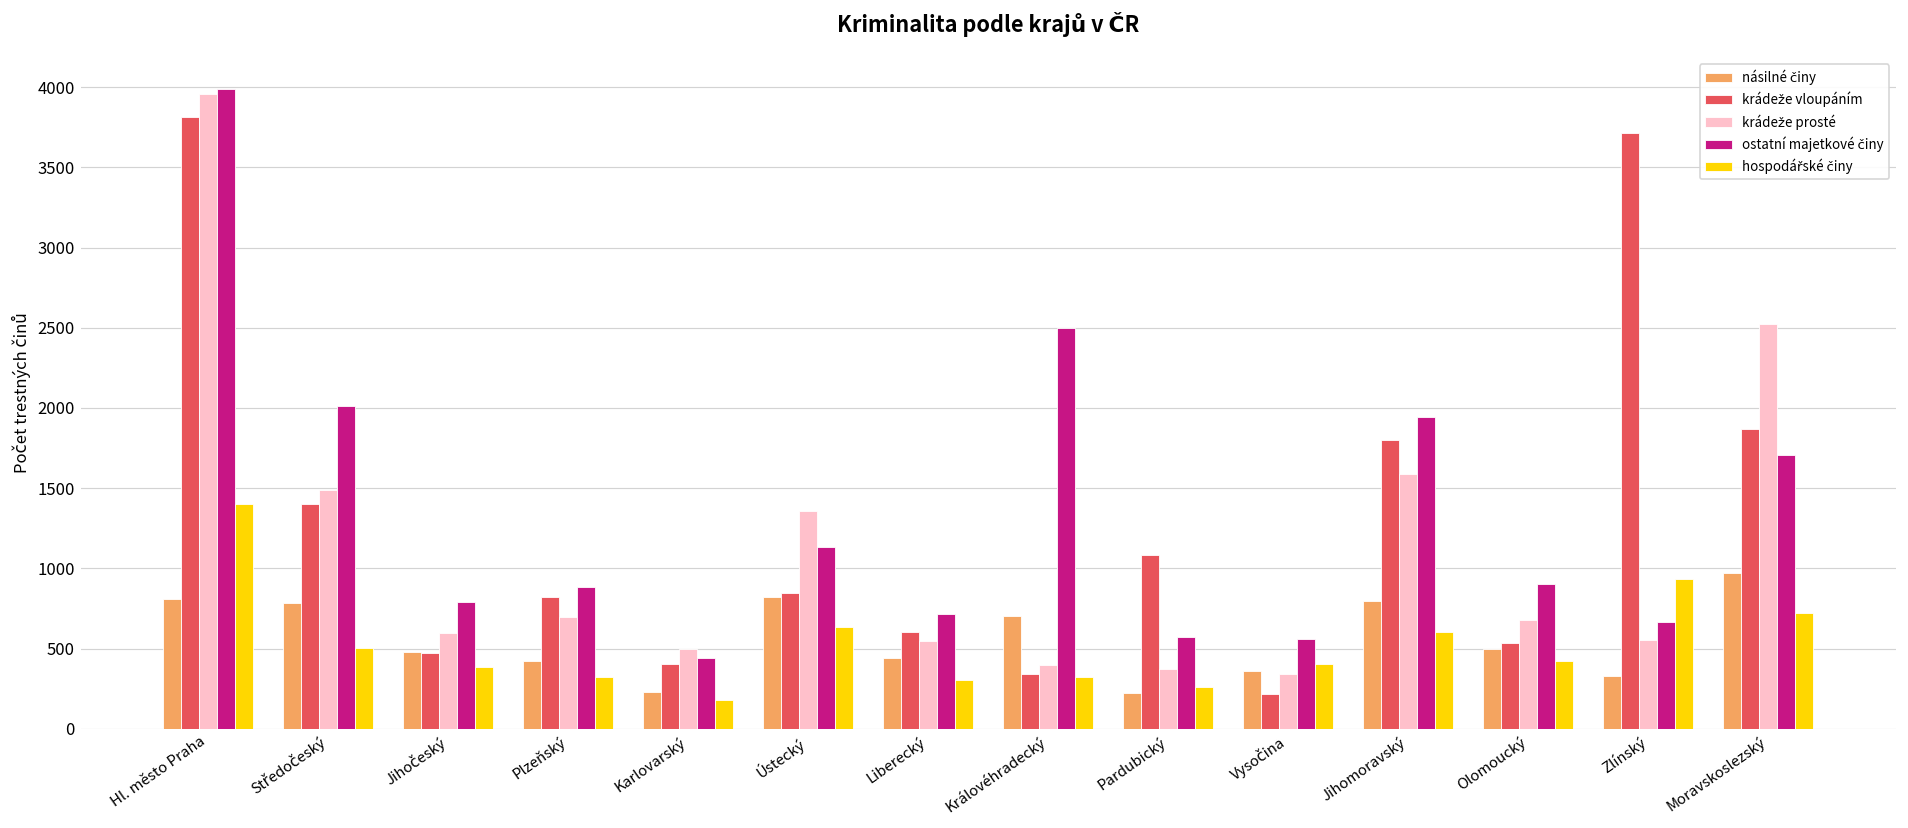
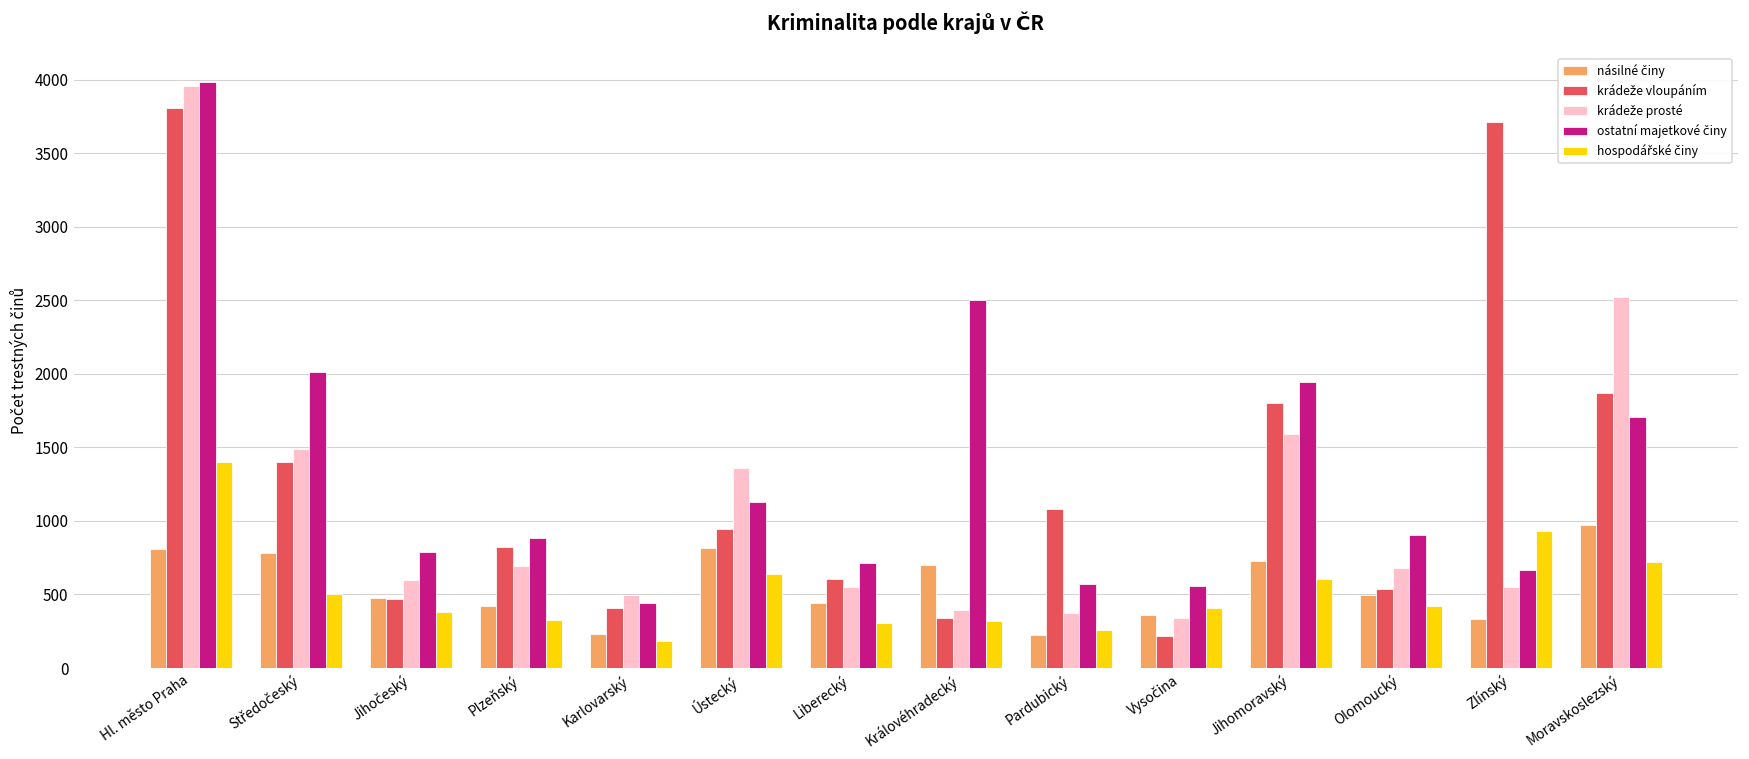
krádeže vloupáním, Ústecký: 840 -> 950
násilné činy, Jihomoravský: 800 -> 730
